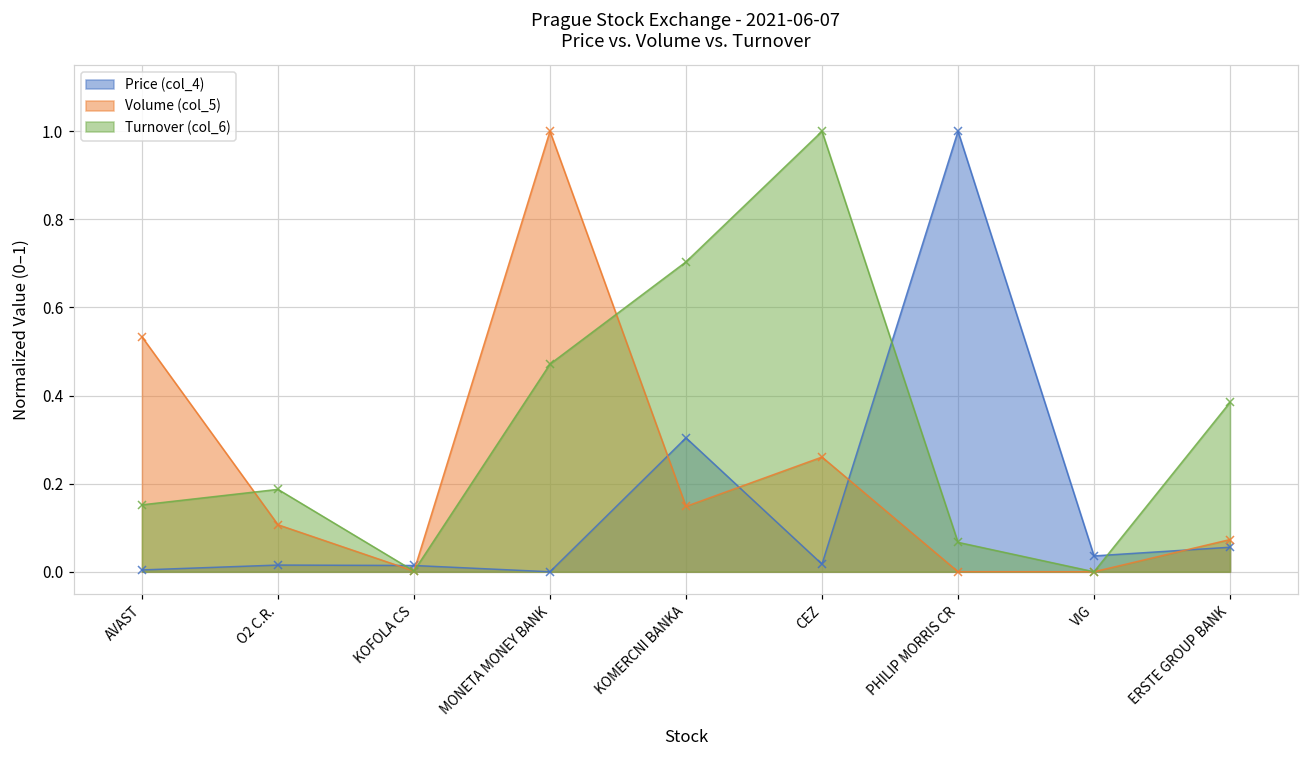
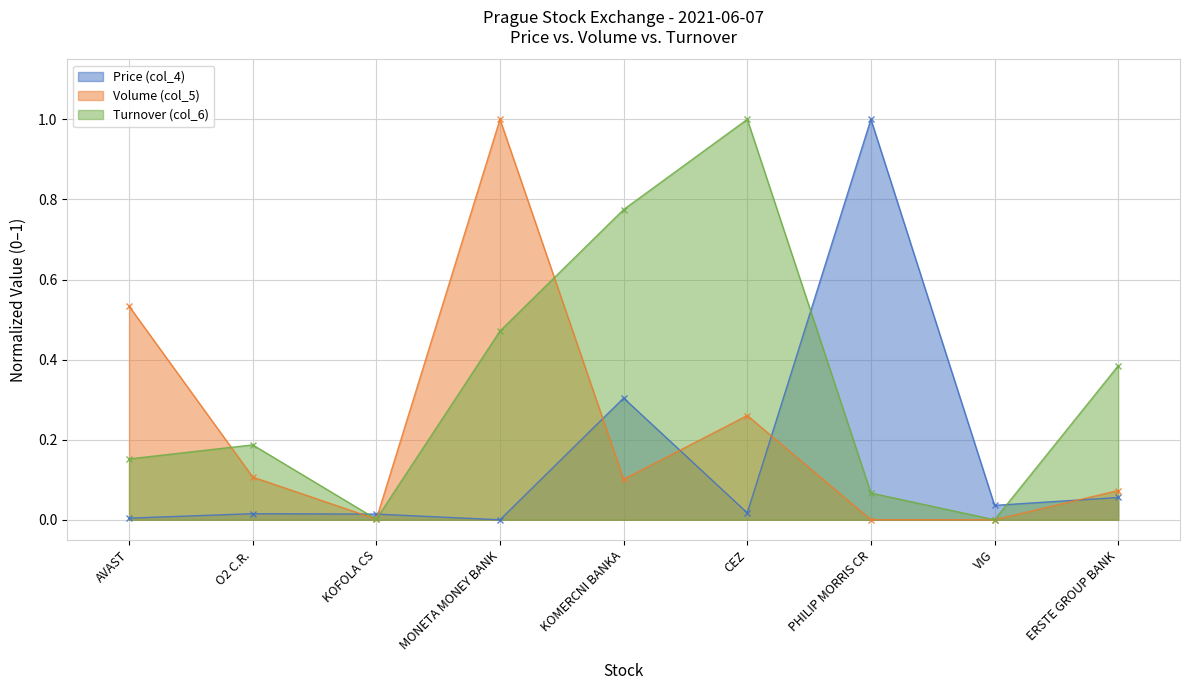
Volume (col_5), KOMERCNI BANKA: 0.15 -> 0.10
Turnover (col_6), KOMERCNI BANKA: 0.70 -> 0.77
